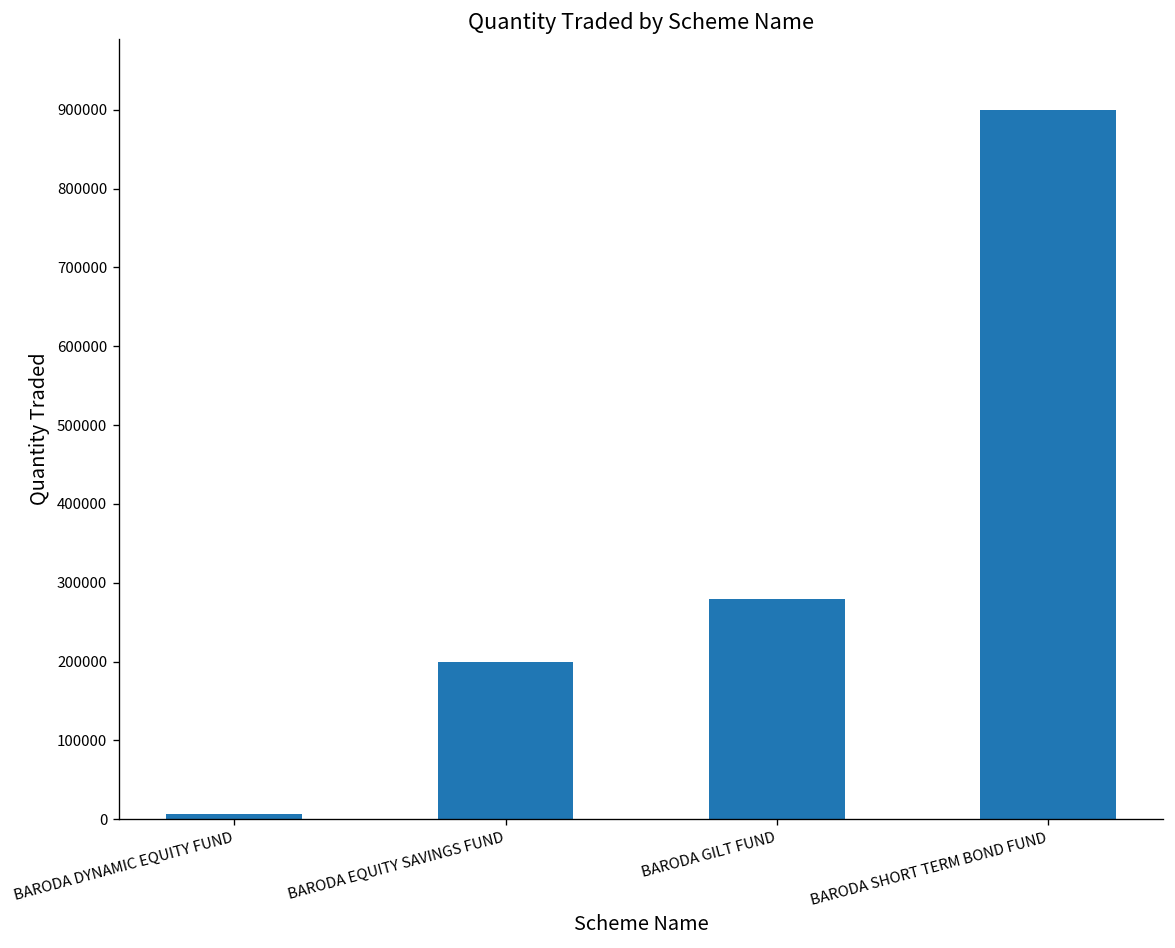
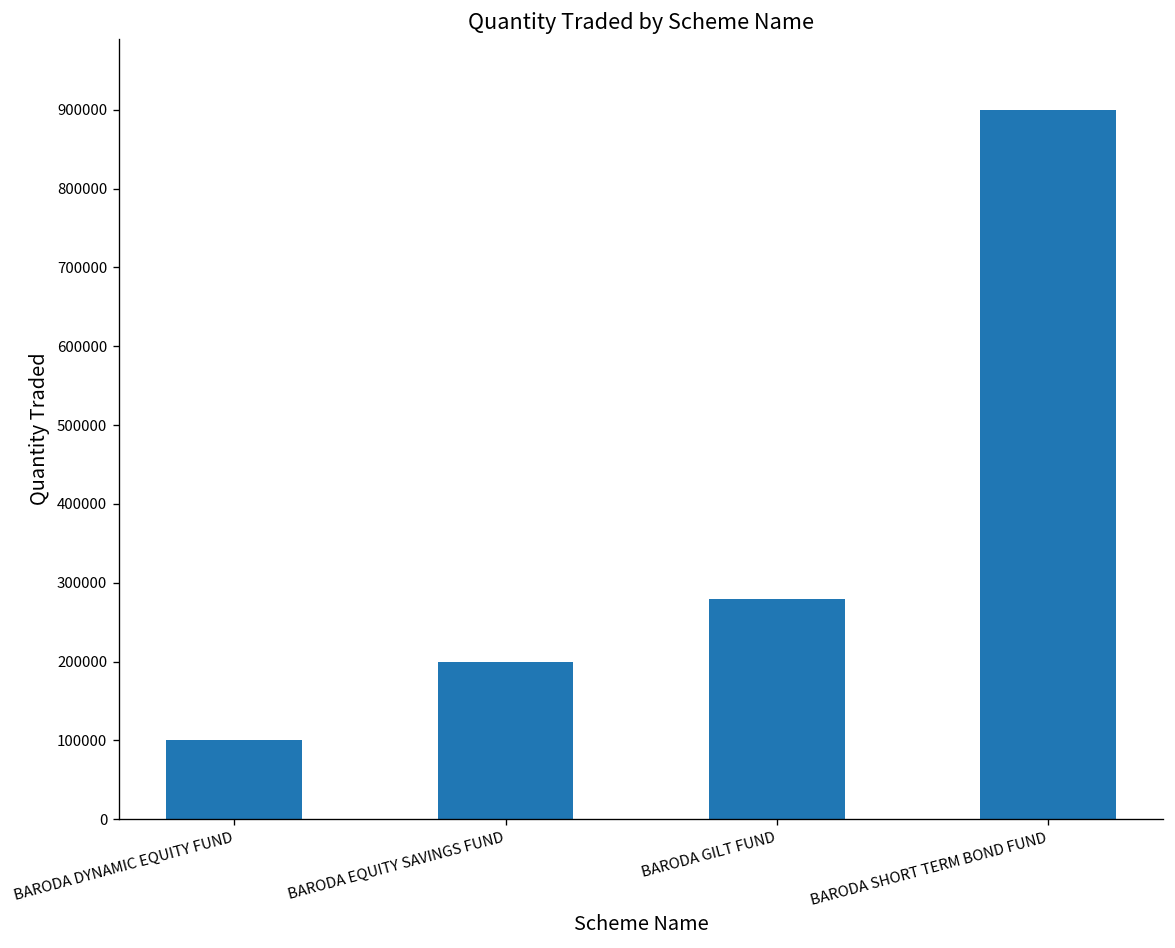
BARODA DYNAMIC EQUITY FUND: 10000 -> 100000
